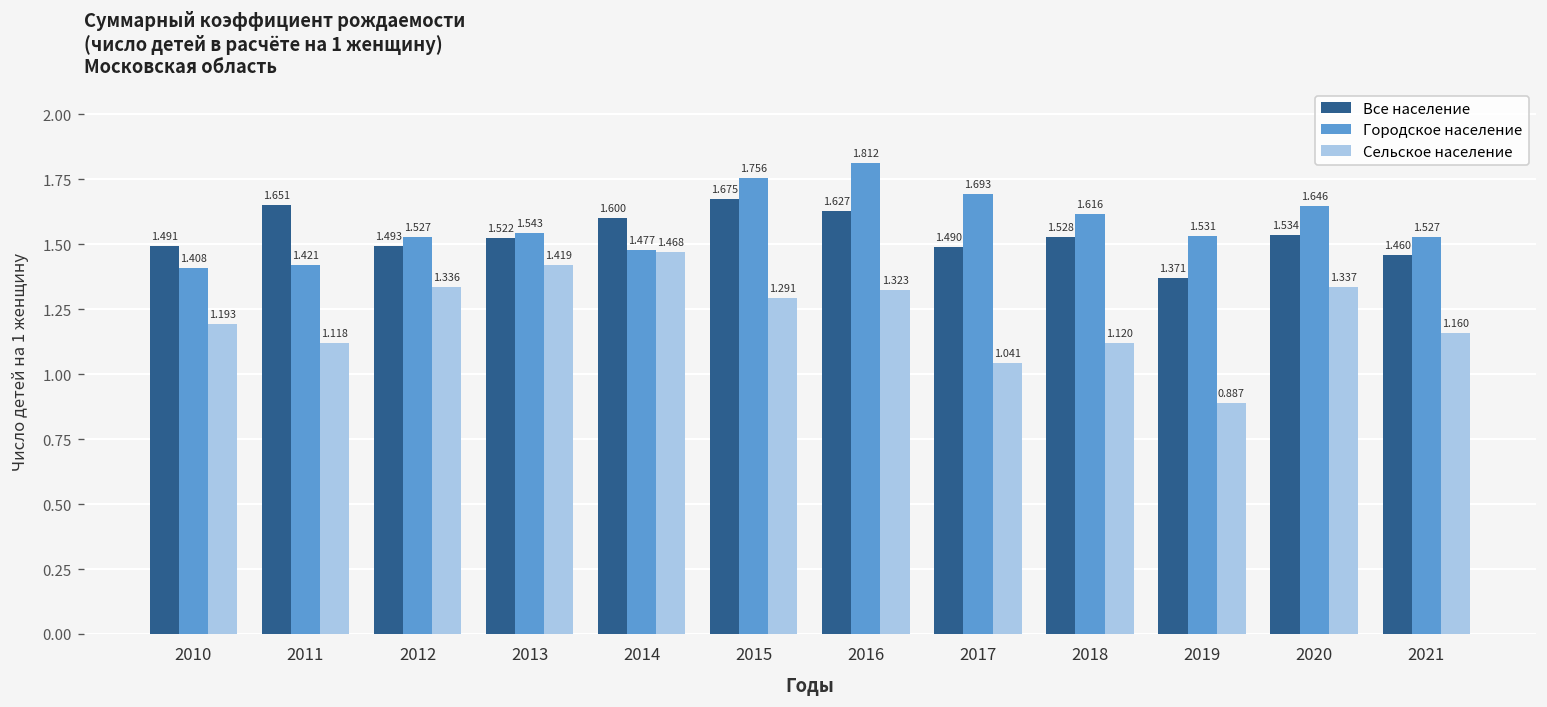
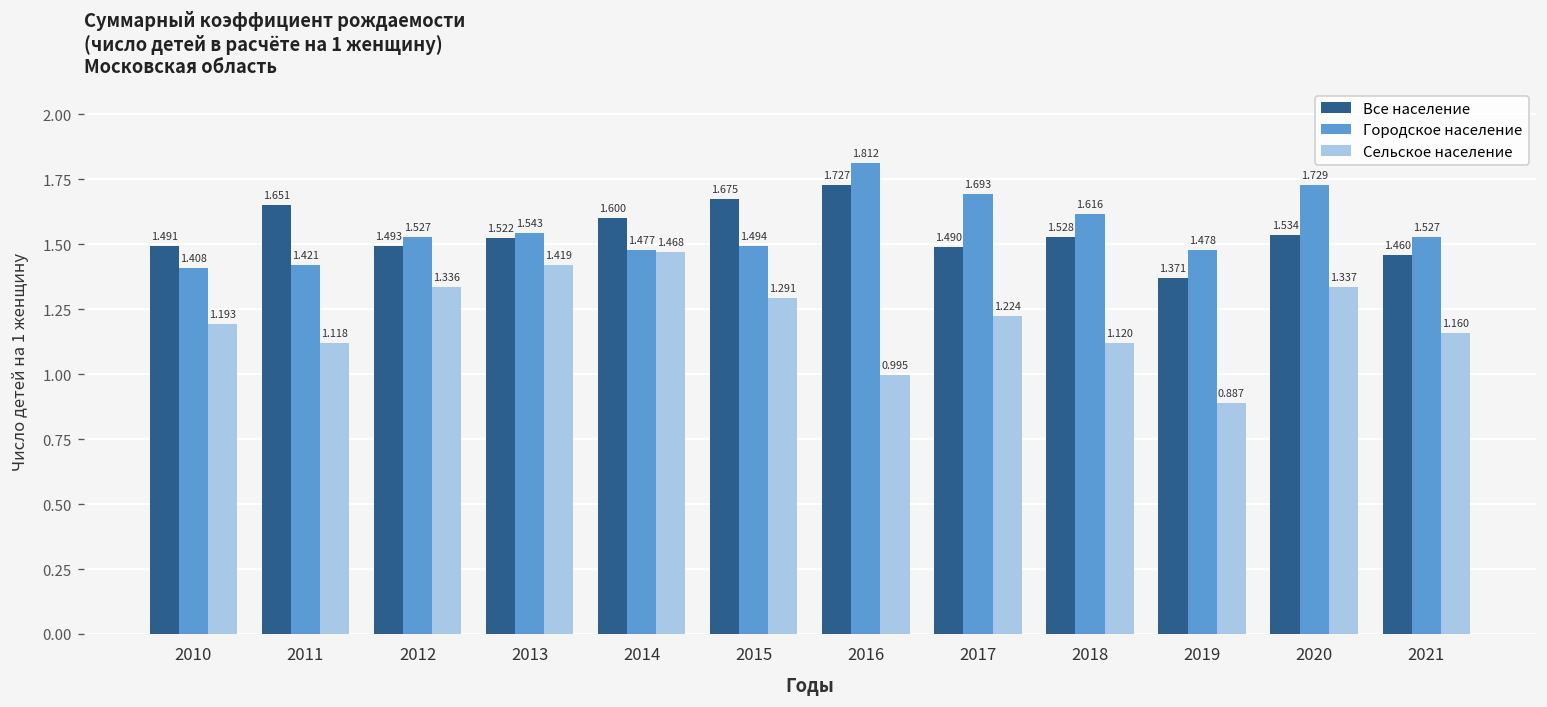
Городское население, 2015: 1.756 -> 1.494
Все население, 2016: 1.627 -> 1.727
Сельское население, 2016: 1.323 -> 0.995
Сельское население, 2017: 1.041 -> 1.224
Городское население, 2019: 1.531 -> 1.478
Городское население, 2020: 1.646 -> 1.729
